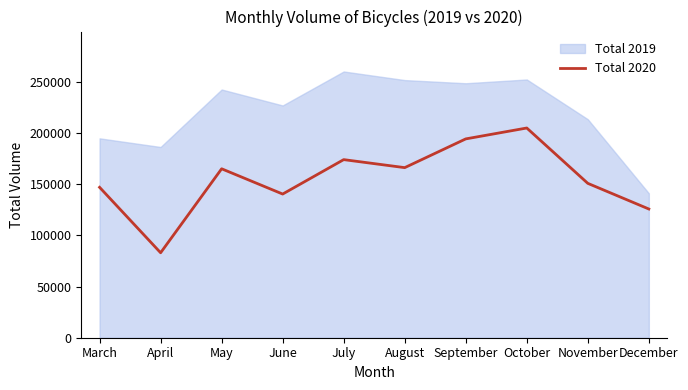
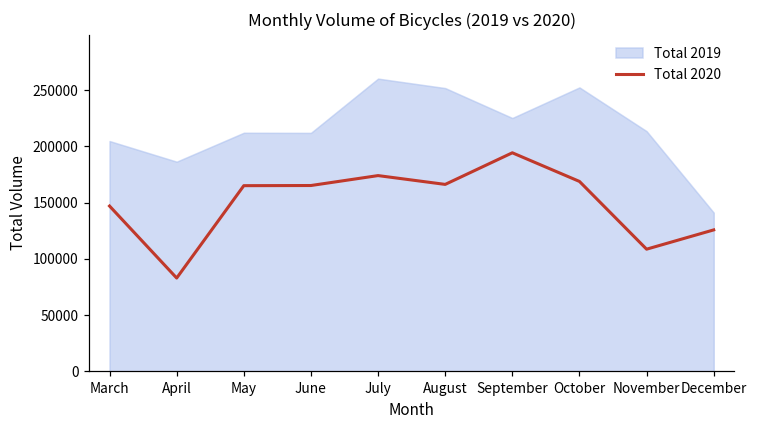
Total 2019, March: 195000 -> 205000
Total 2019, May: 243000 -> 212000
Total 2020, June: 140000 -> 165000
Total 2019, June: 227000 -> 212000
Total 2019, September: 249000 -> 225000
Total 2020, October: 205000 -> 169000
Total 2020, November: 151000 -> 109000
